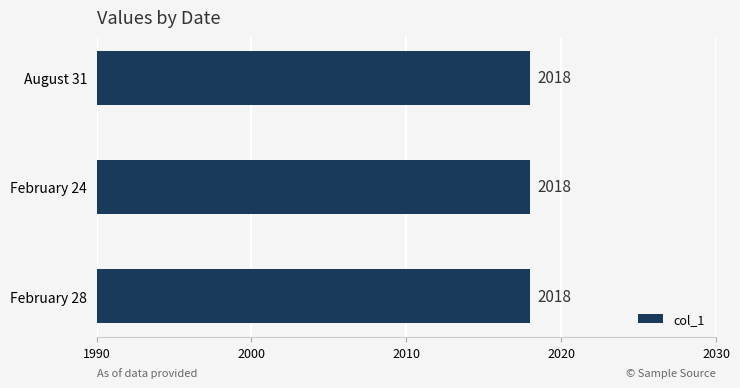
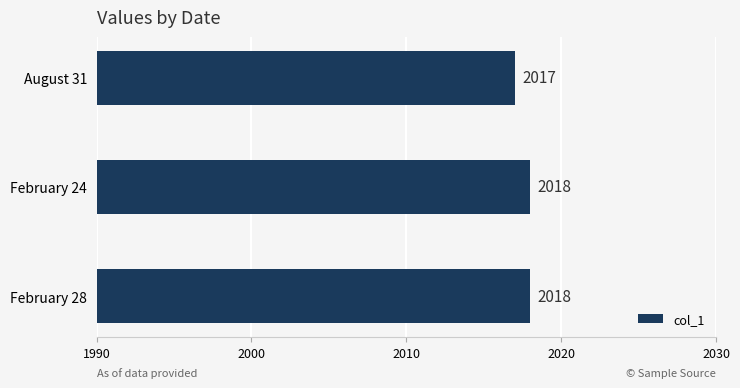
August 31: 2018 -> 2017
